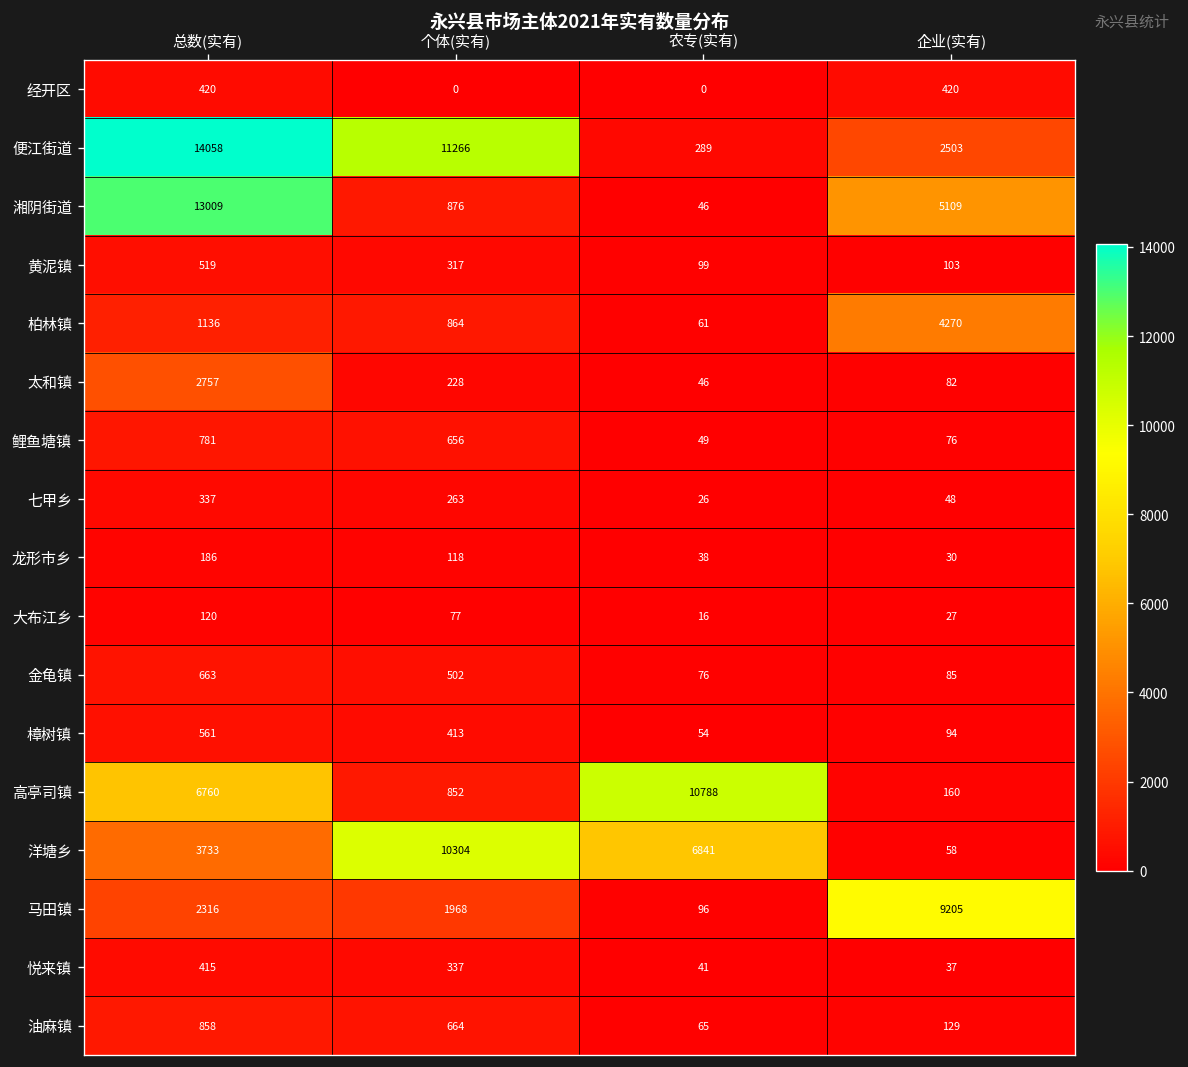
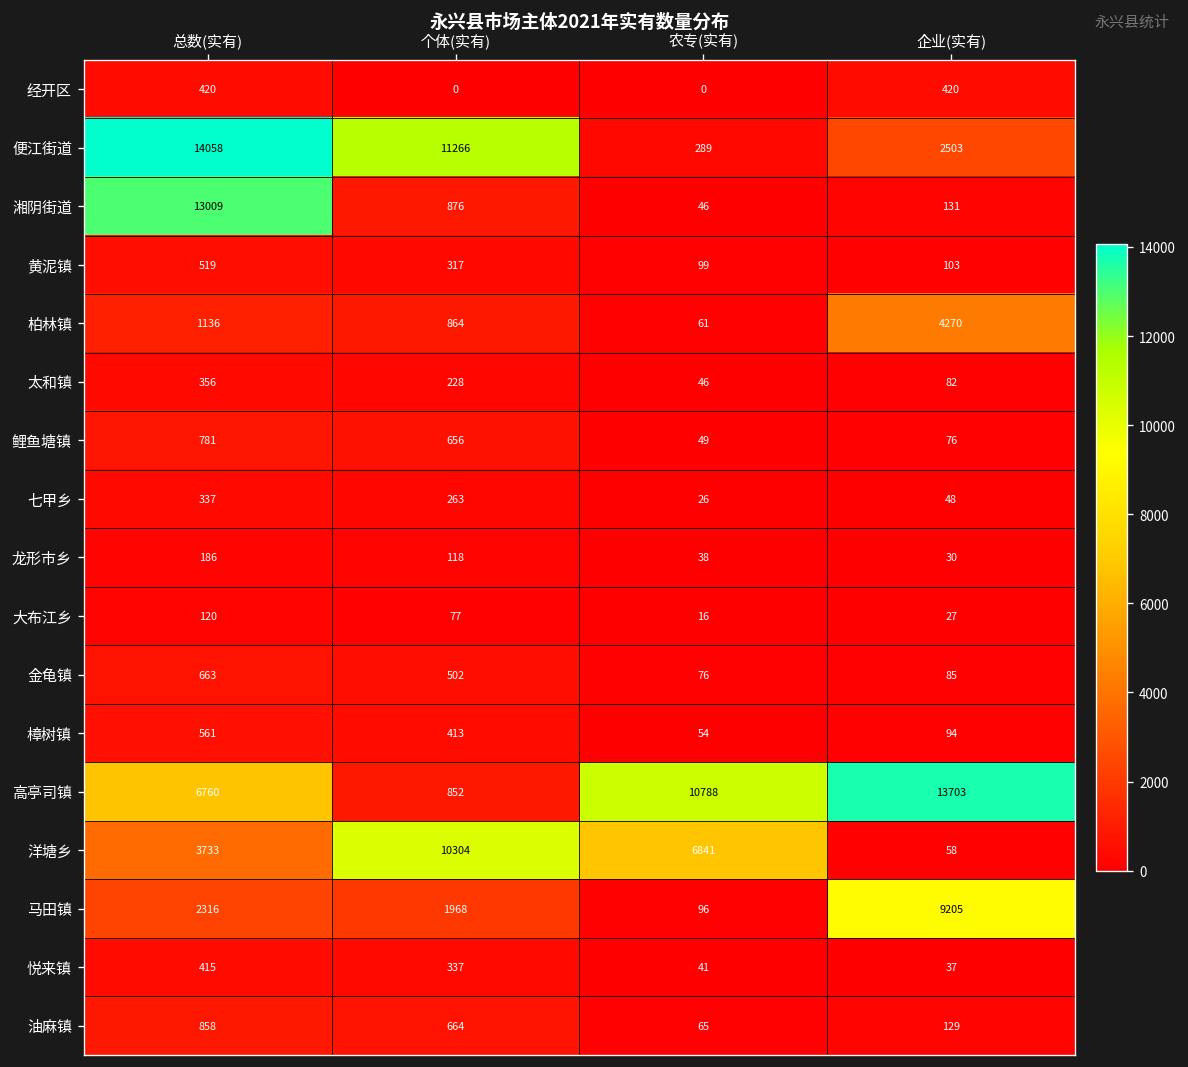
湘阴街道, 企业(实有): 5109 -> 131
太和镇, 总数(实有): 2757 -> 356
高亭司镇, 企业(实有): 160 -> 13703
